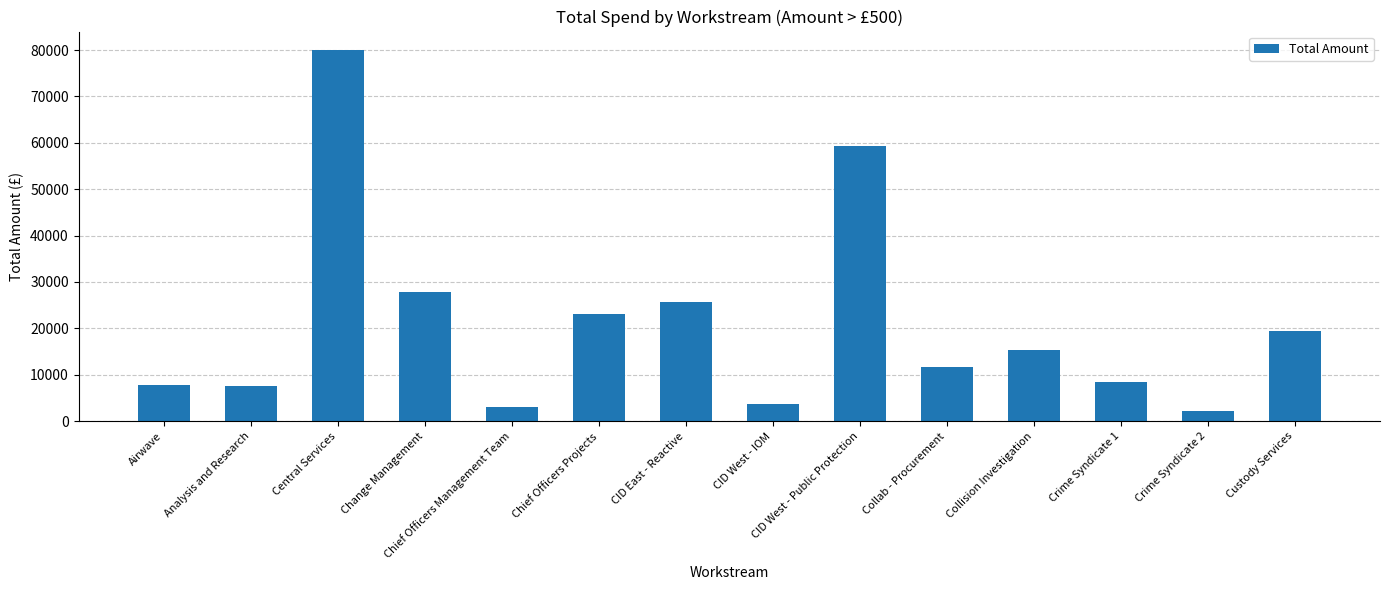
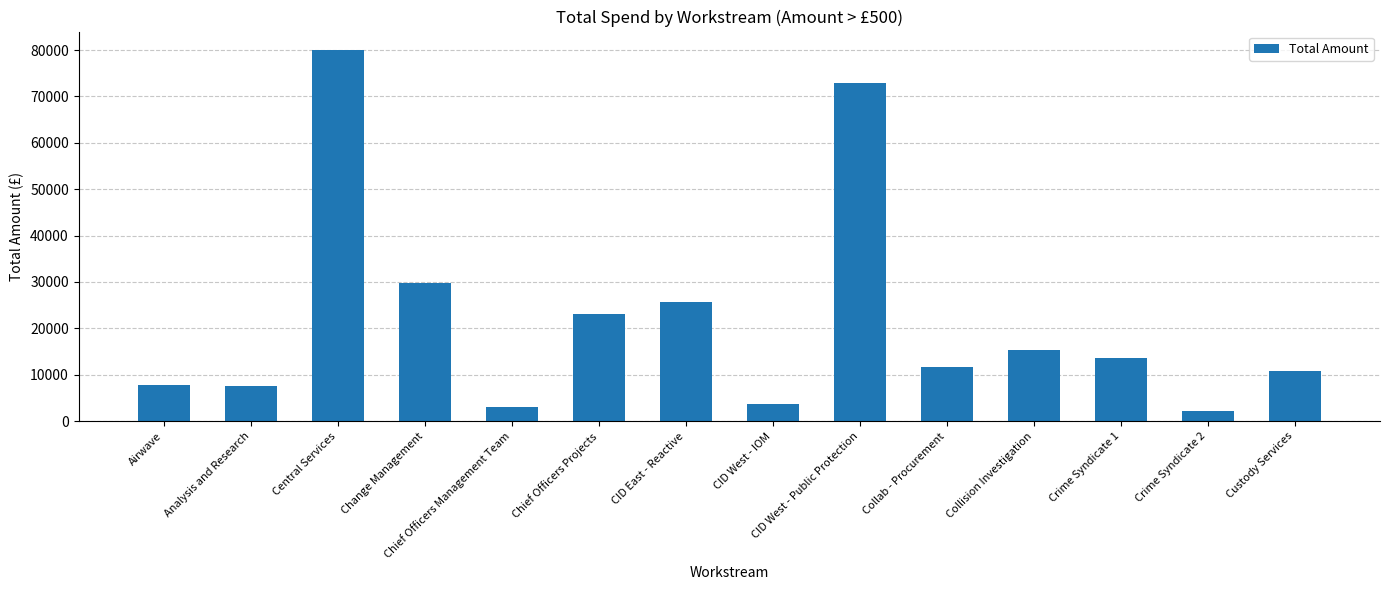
Change Management: 28000 -> 30000
CID West - Public Protection: 59000 -> 73000
Crime Syndicate 1: 8000 -> 14000
Custody Services: 19000 -> 11000
